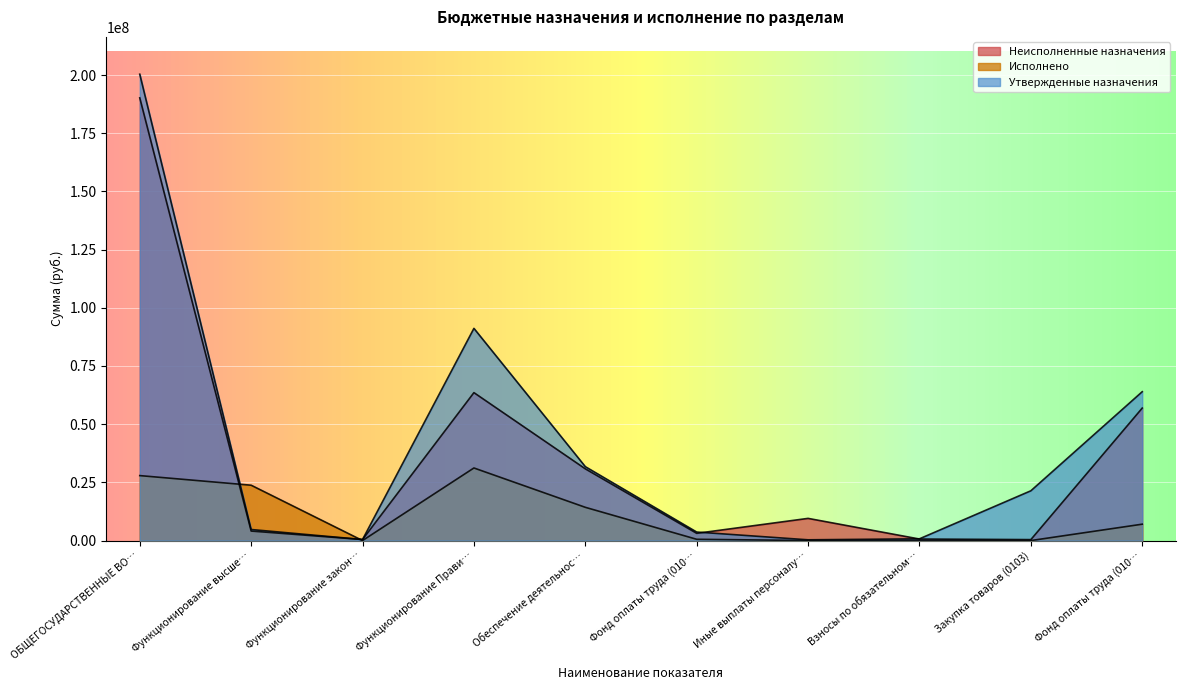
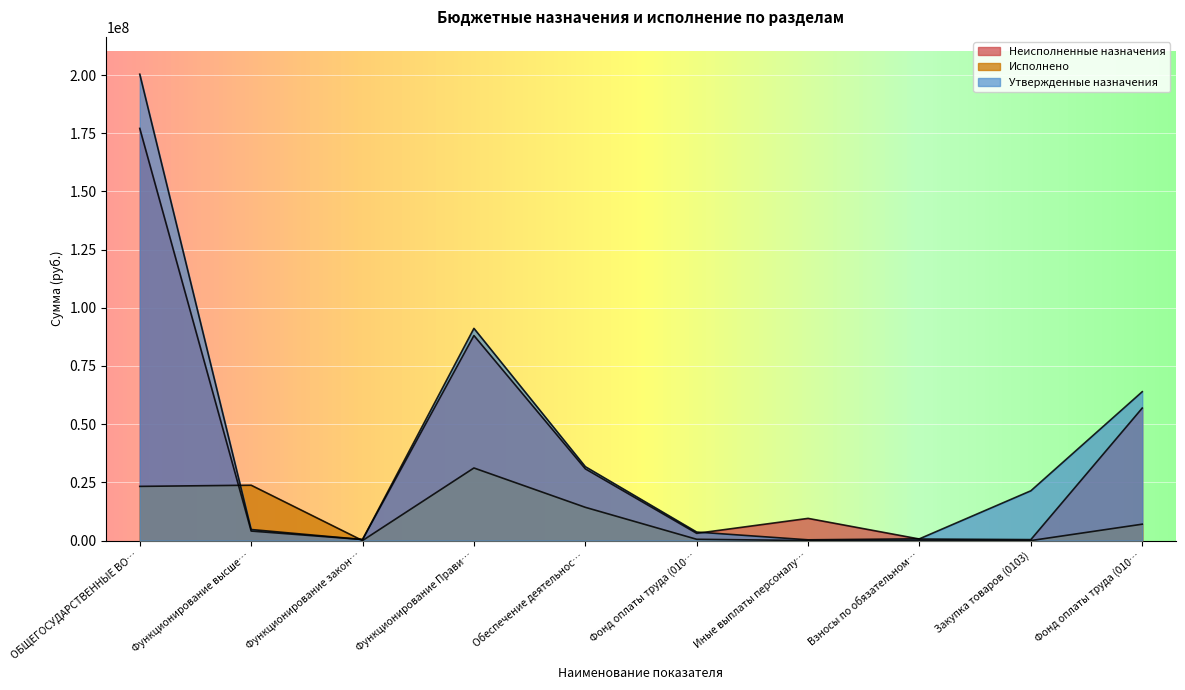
Неисполненные назначения, ОБЩЕГОСУДАРСТВЕННЫЕ ВО…: 190000000 -> 177000000
Исполнено, ОБЩЕГОСУДАРСТВЕННЫЕ ВО…: 28000000 -> 23000000
Неисполненные назначения, Функционирование Прави…: 64000000 -> 88000000
